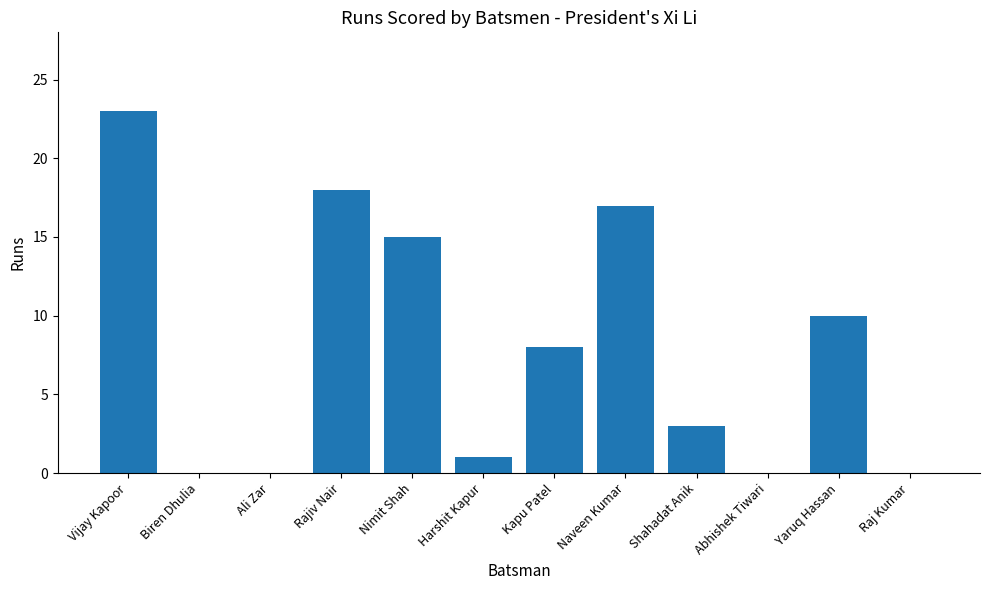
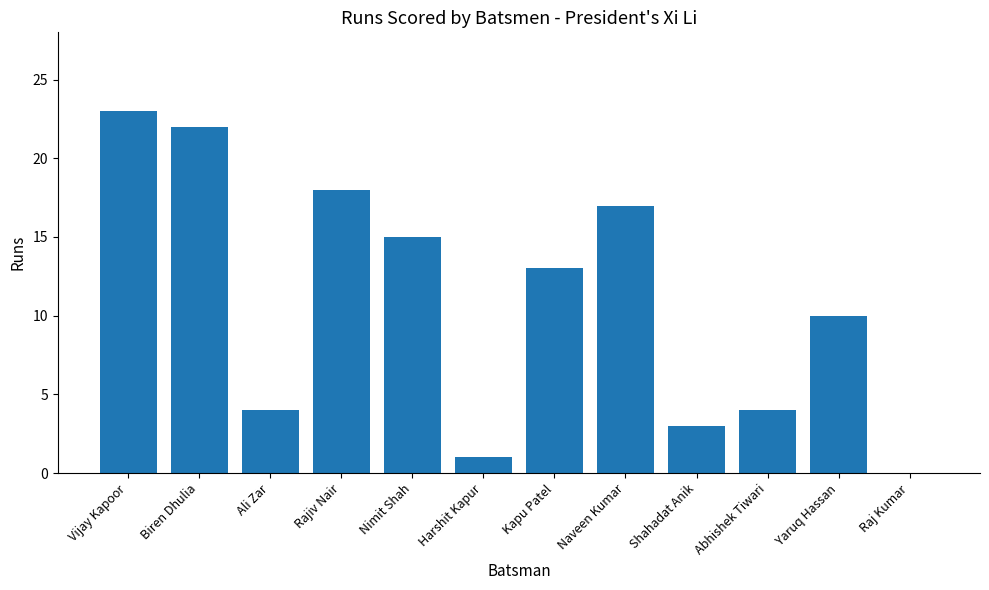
Biren Dhulia: 0 -> 22
Ali Zar: 0 -> 4
Kapu Patel: 8 -> 13
Abhishek Tiwari: 0 -> 4
